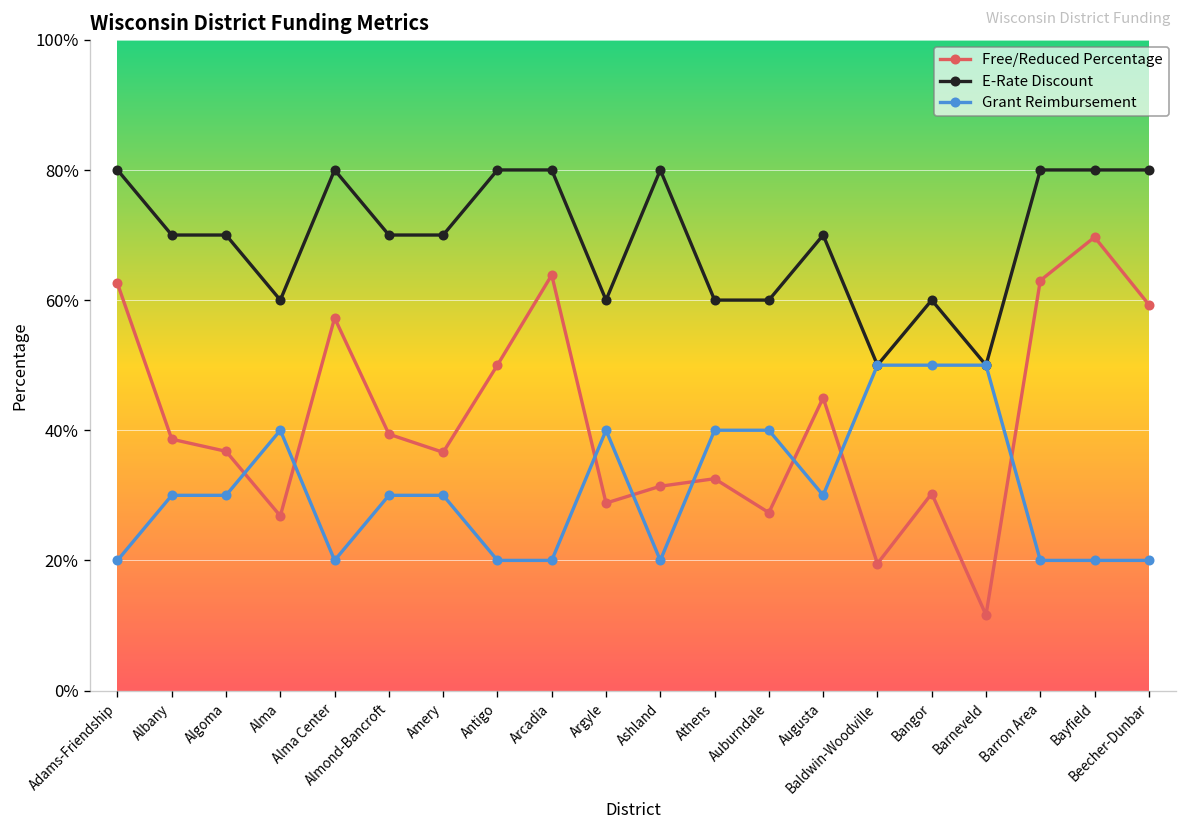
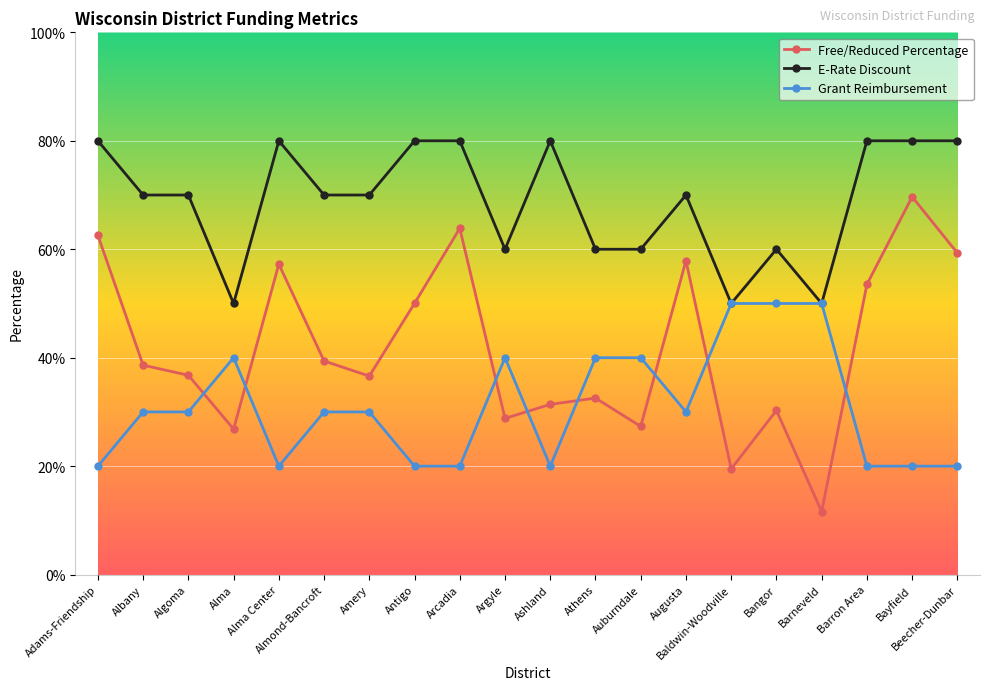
E-Rate Discount, Alma: 60% -> 50%
Free/Reduced Percentage, Augusta: 45% -> 58%
Free/Reduced Percentage, Barron Area: 63% -> 54%
